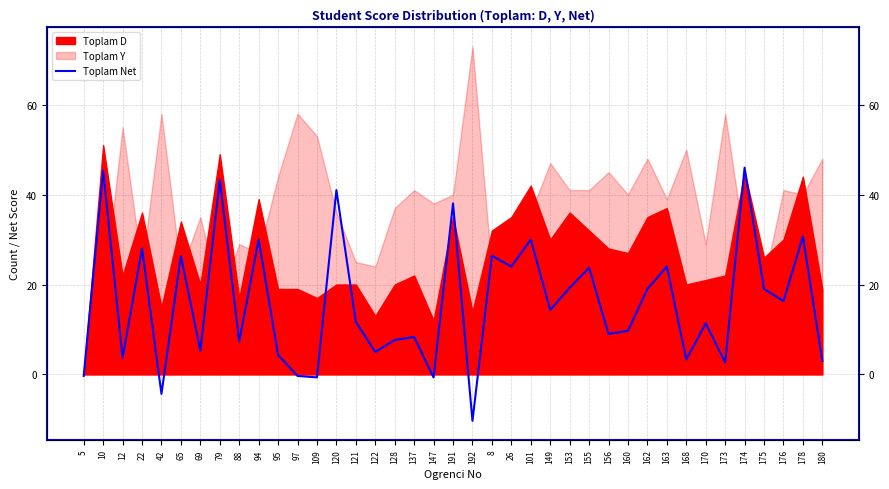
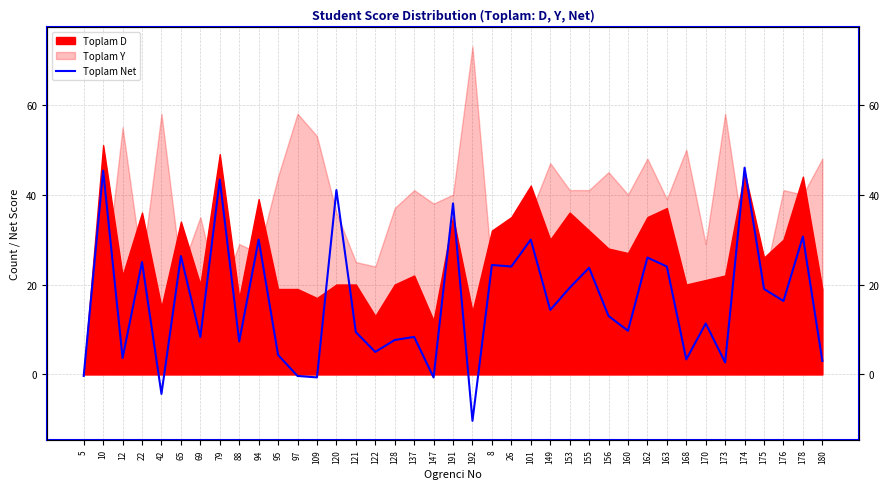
Toplam Net, 22: 28 -> 25
Toplam Net, 69: 5 -> 8
Toplam Net, 121: 12 -> 9
Toplam Net, 8: 26 -> 24
Toplam Net, 156: 9 -> 13
Toplam Net, 162: 19 -> 26
